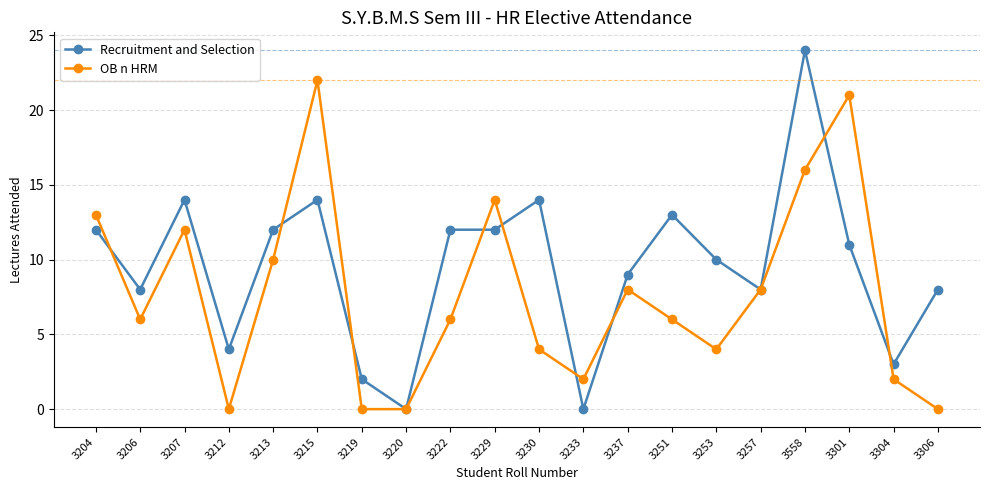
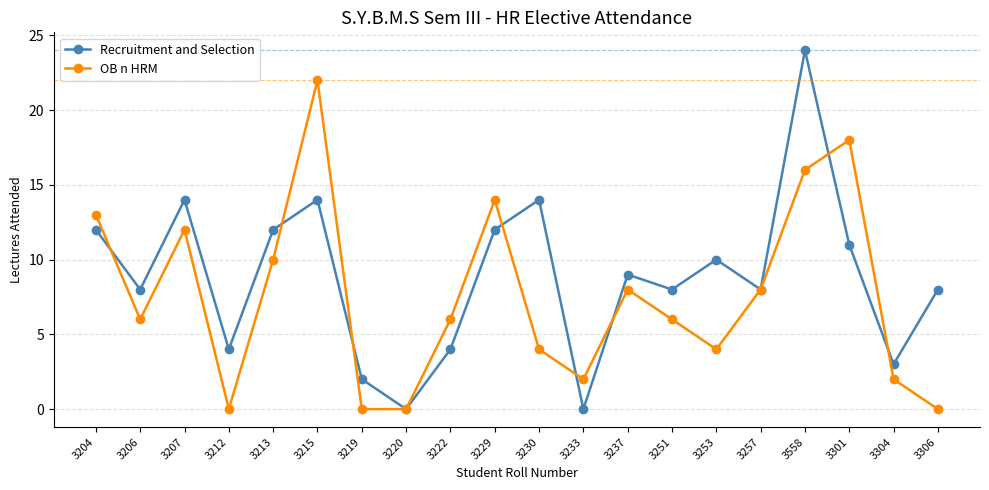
Recruitment and Selection, 3222: 12 -> 4
Recruitment and Selection, 3251: 13 -> 8
OB n HRM, 3301: 21 -> 18
